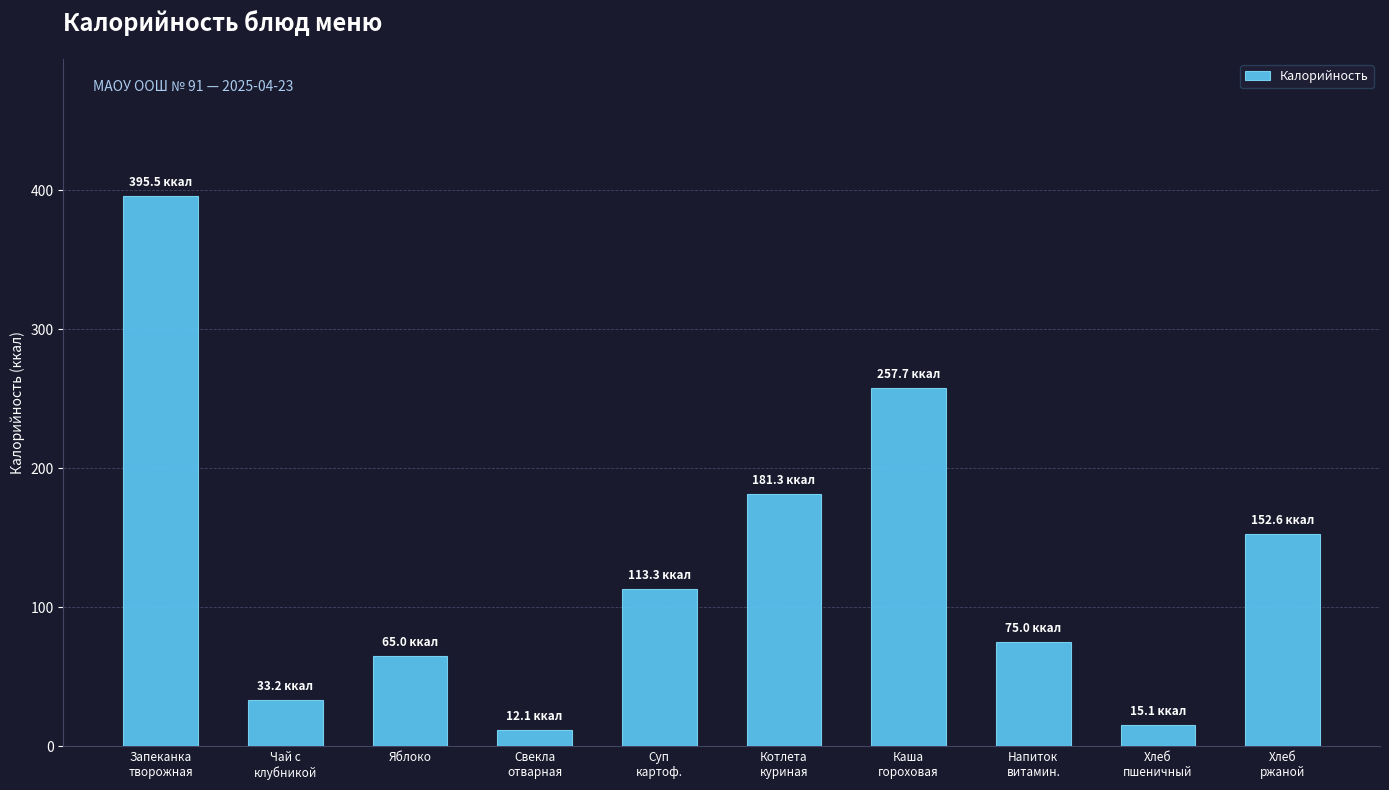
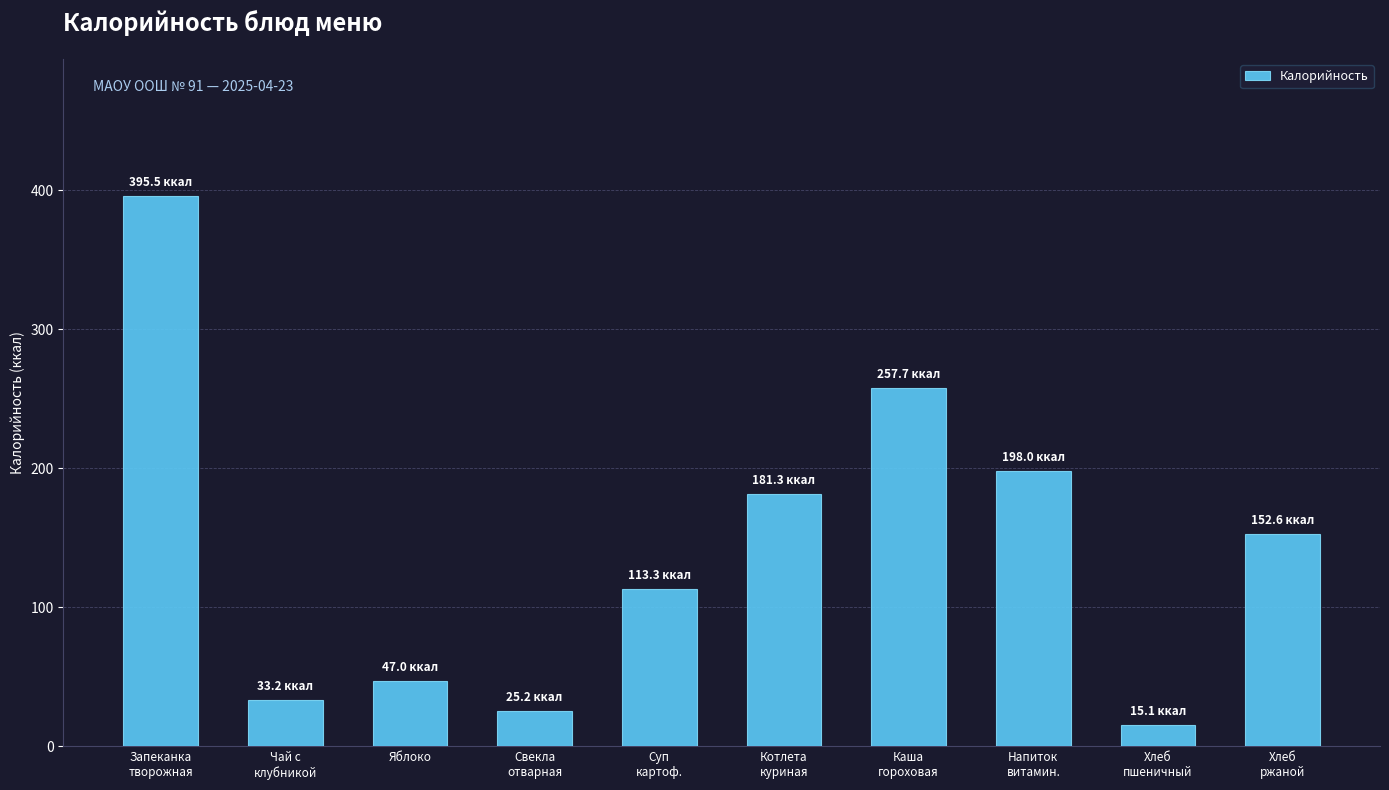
Яблоко: 65.0 -> 47.0
Свекла отварная: 12.1 -> 25.2
Напиток витамин.: 75.0 -> 198.0
